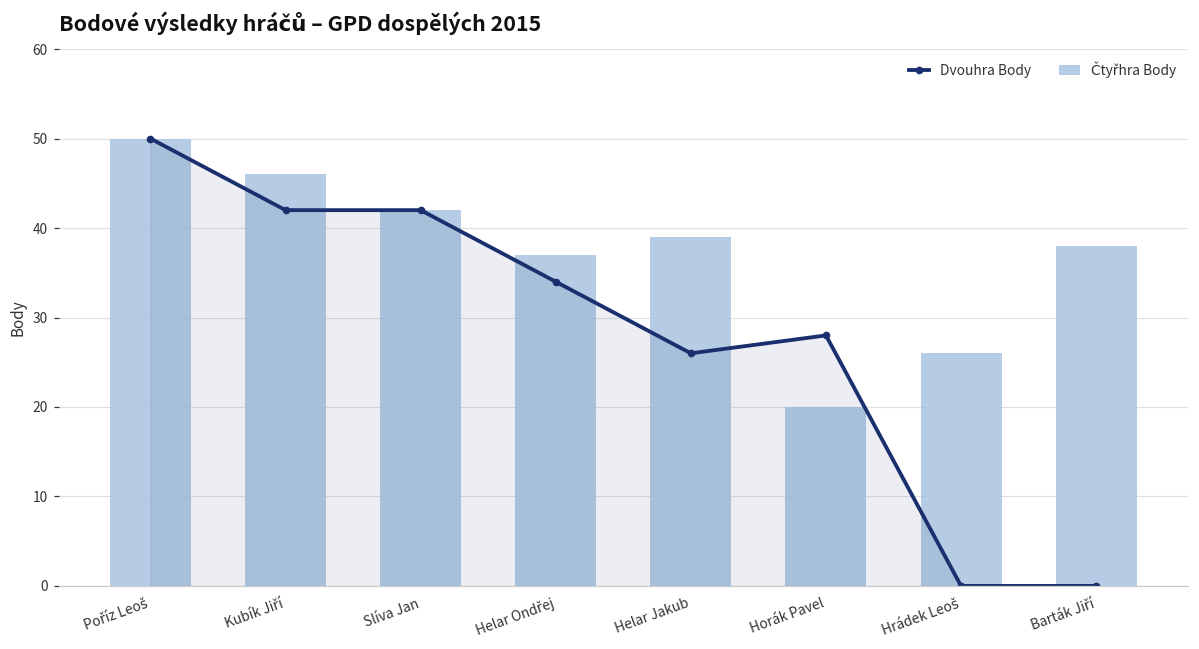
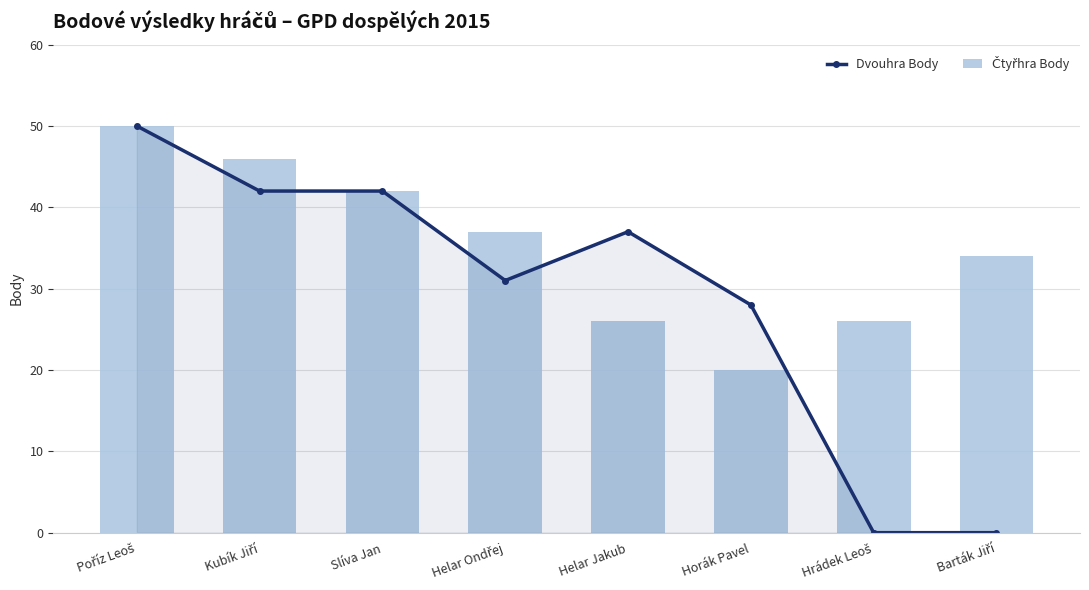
Dvouhra Body, Helar Ondřej: 34 -> 31
Dvouhra Body, Helar Jakub: 26 -> 37
Čtyřhra Body, Helar Jakub: 39 -> 26
Čtyřhra Body, Barták Jiří: 38 -> 34
